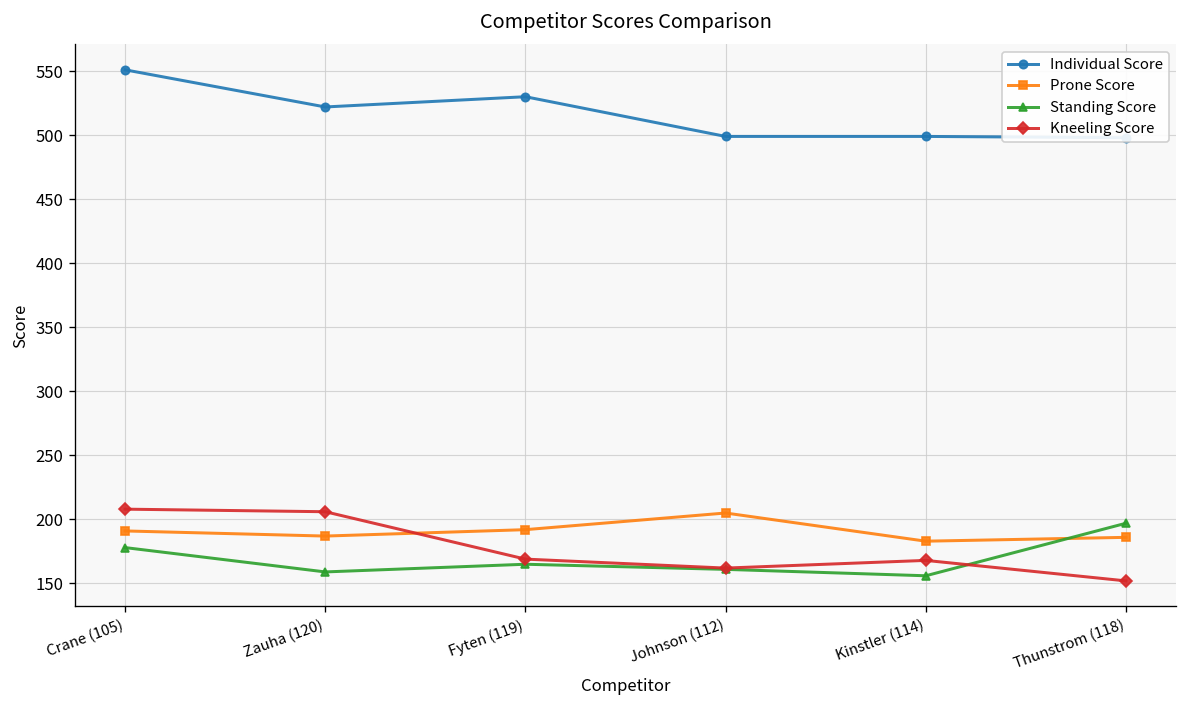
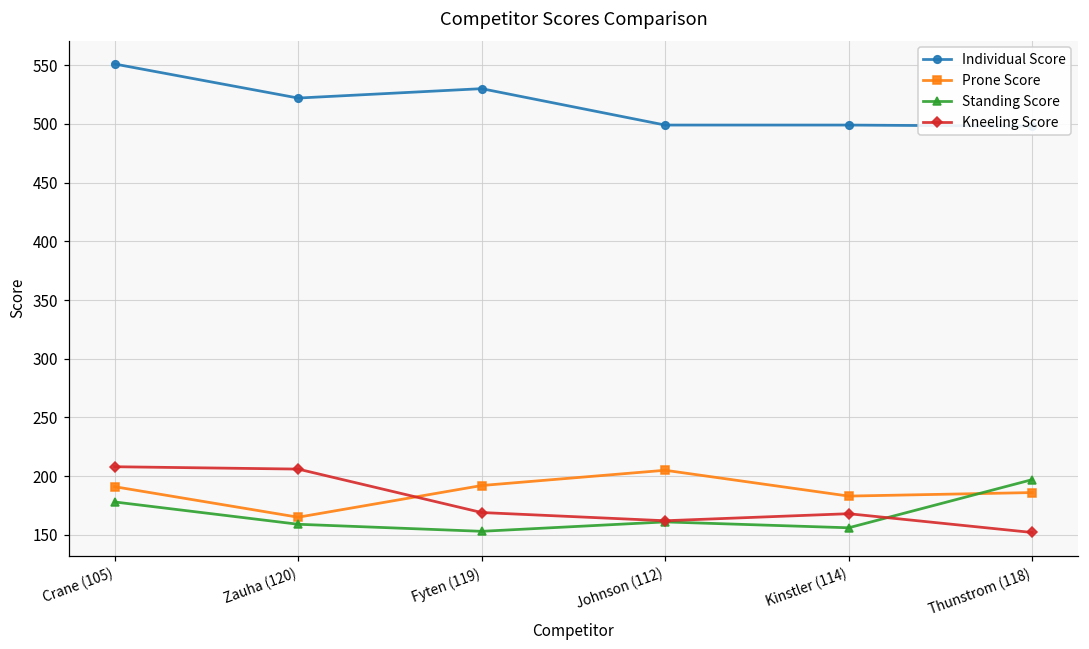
Prone Score, Zauha (120): 187 -> 165
Standing Score, Fyten (119): 165 -> 153
